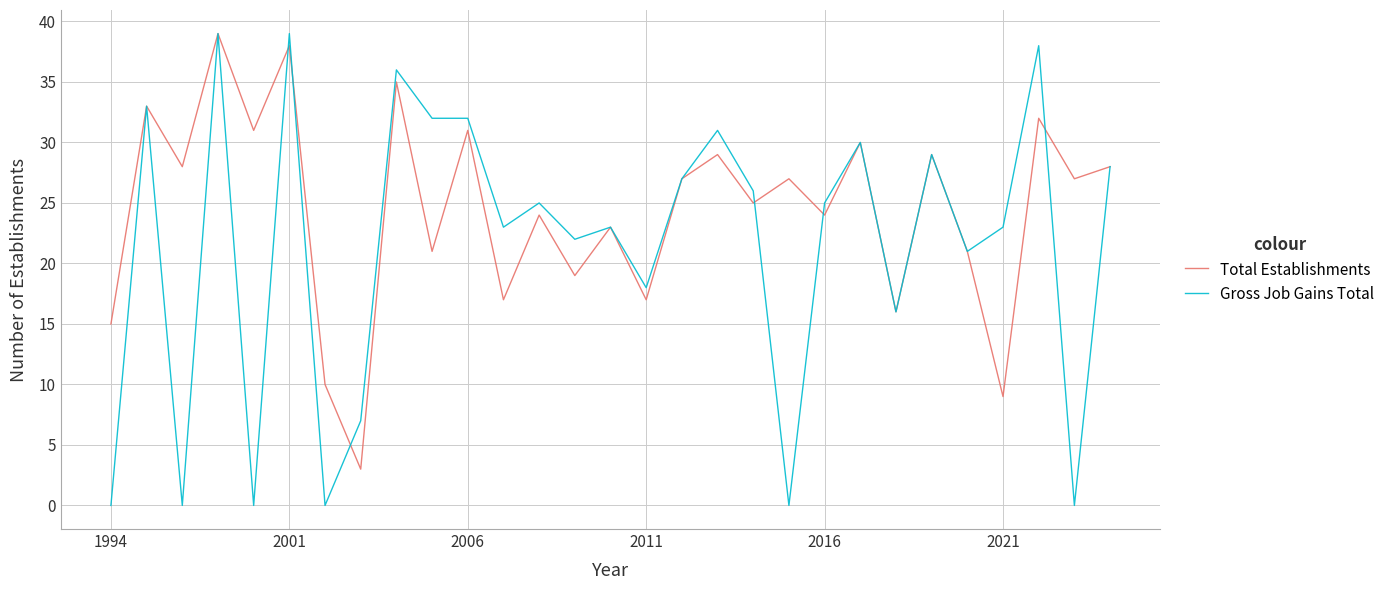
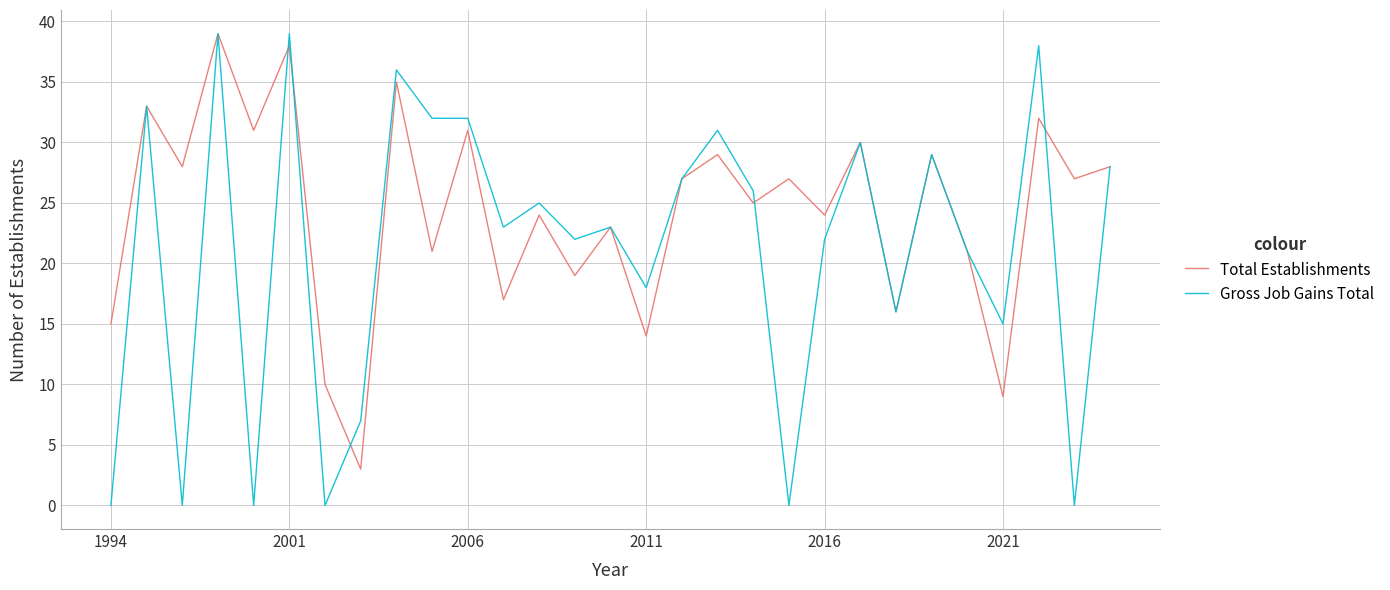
Total Establishments, 2011: 17 -> 14
Gross Job Gains Total, 2016: 25 -> 22
Gross Job Gains Total, 2021: 23 -> 15
